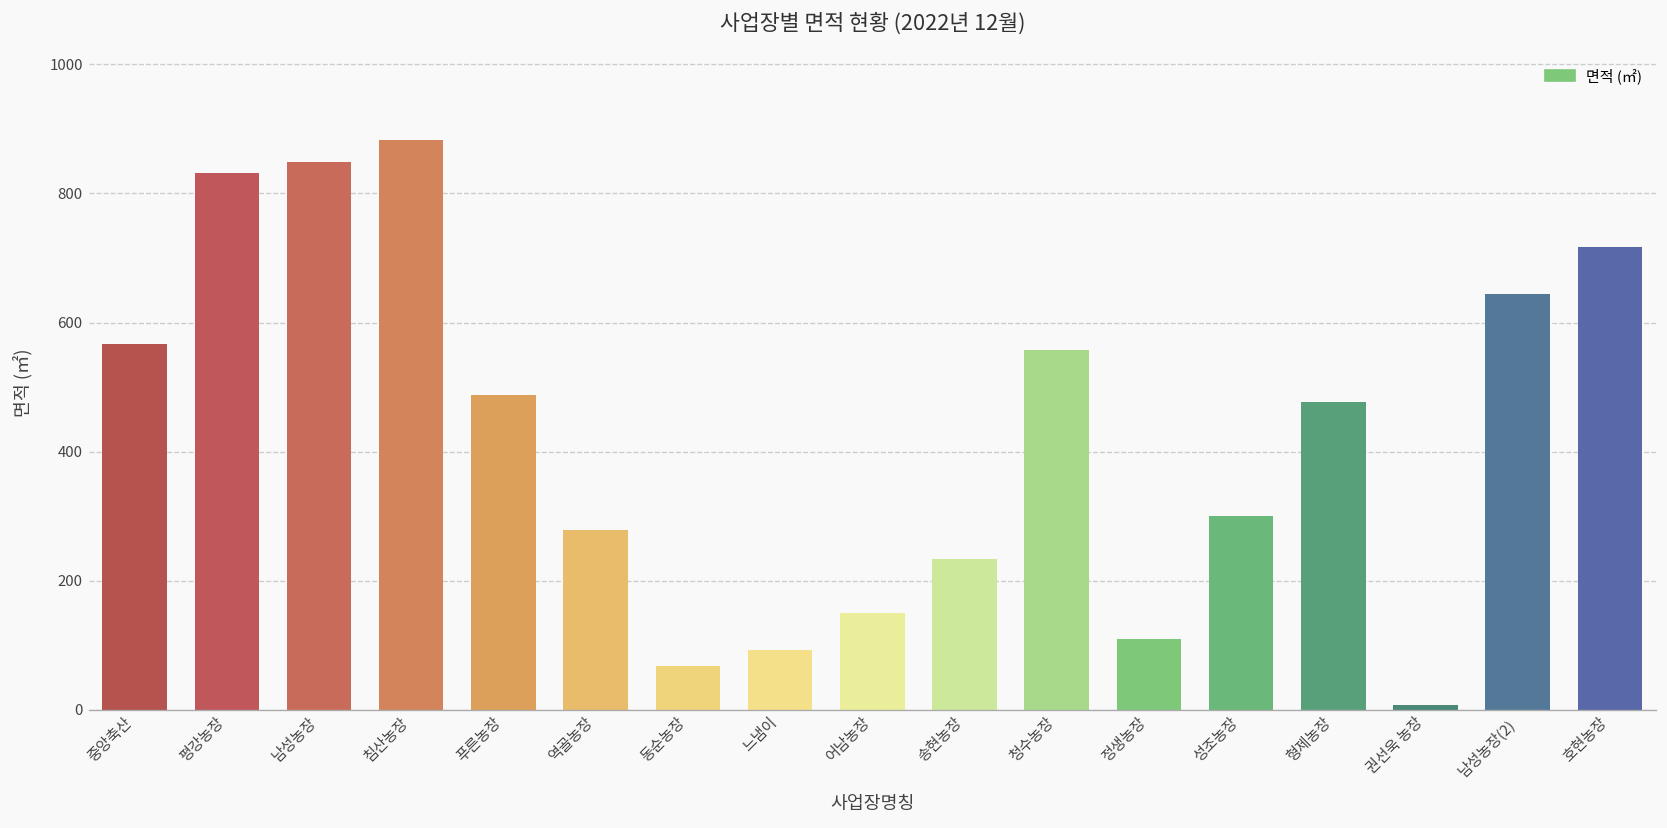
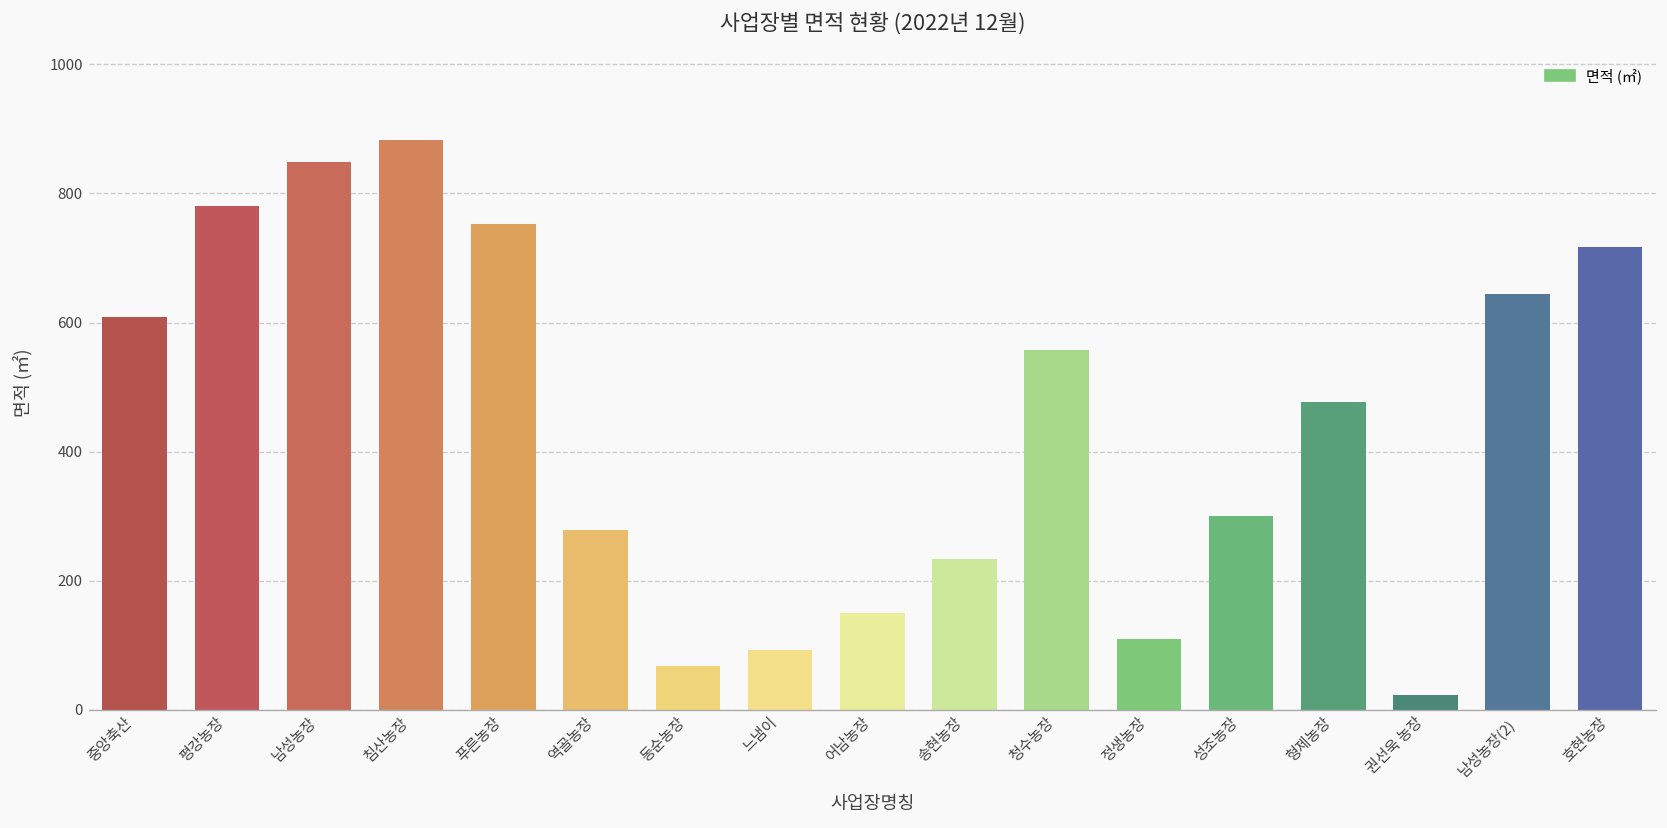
중앙축산: 570 -> 610
평강농장: 830 -> 780
푸른농장: 490 -> 750
권선욱 농장: 10 -> 20
